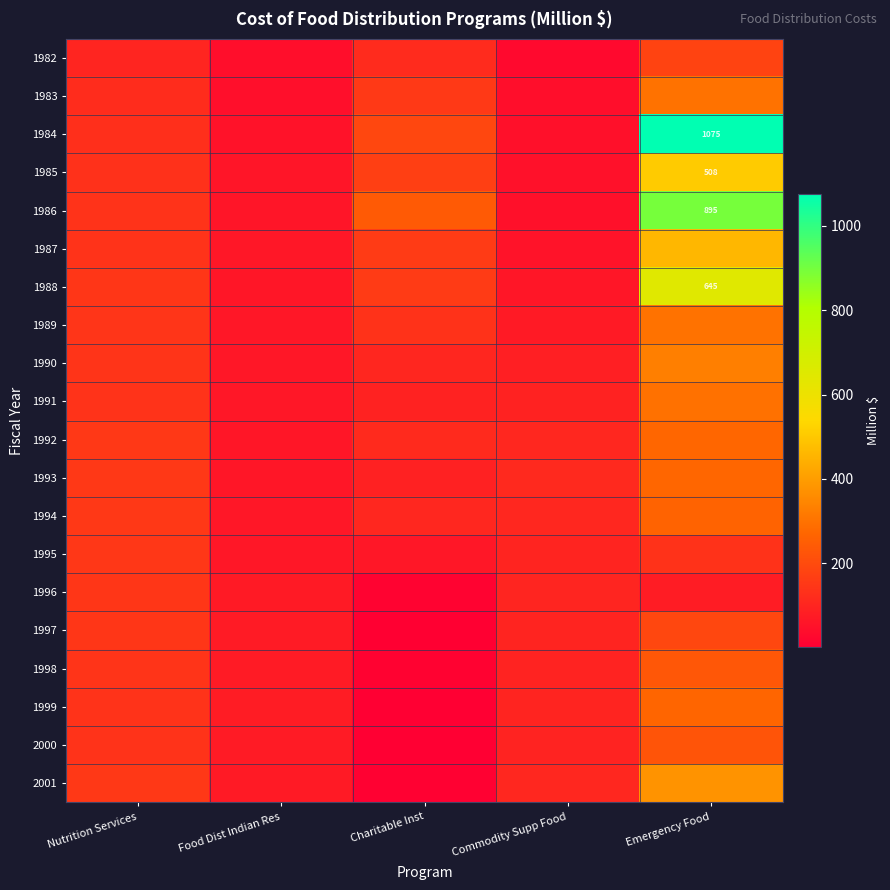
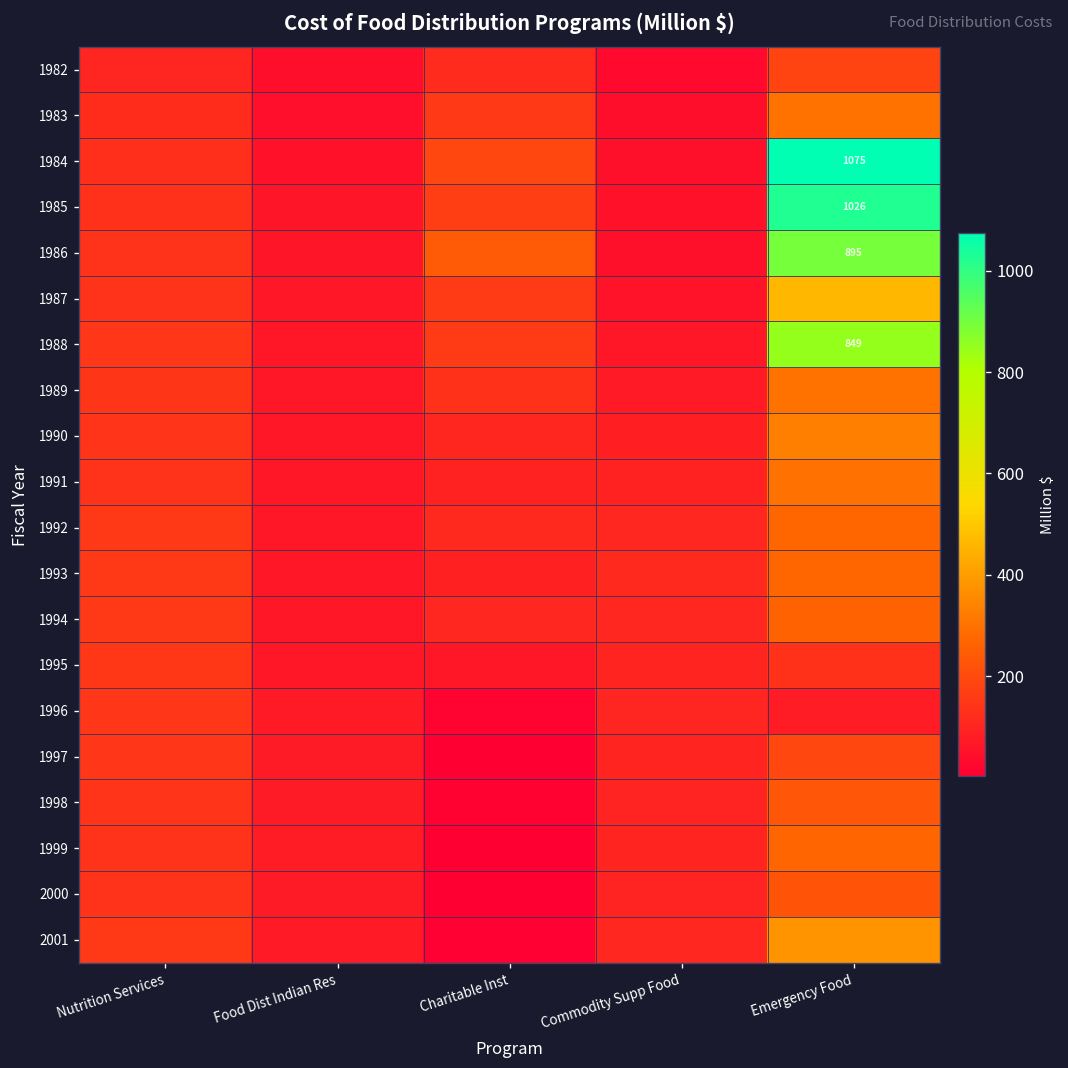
1985, Emergency Food: 508 -> 1026
1988, Emergency Food: 645 -> 849
